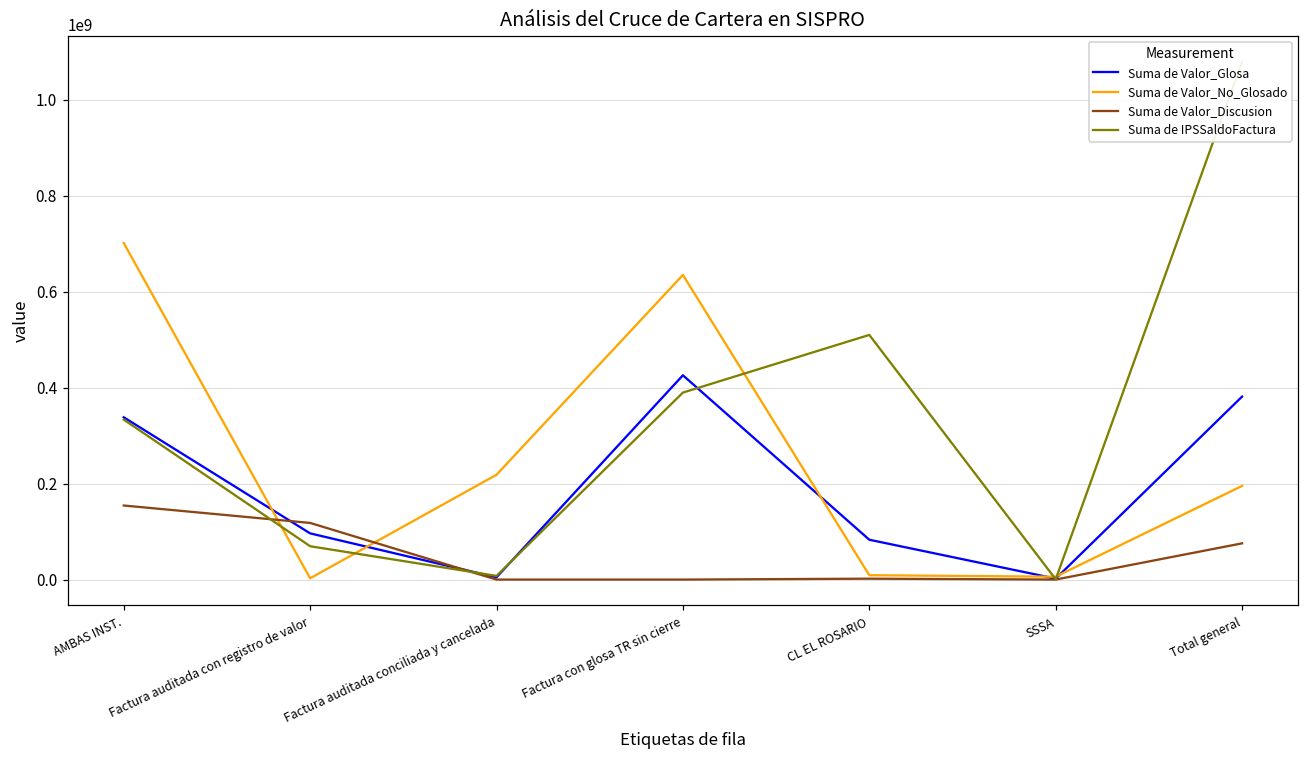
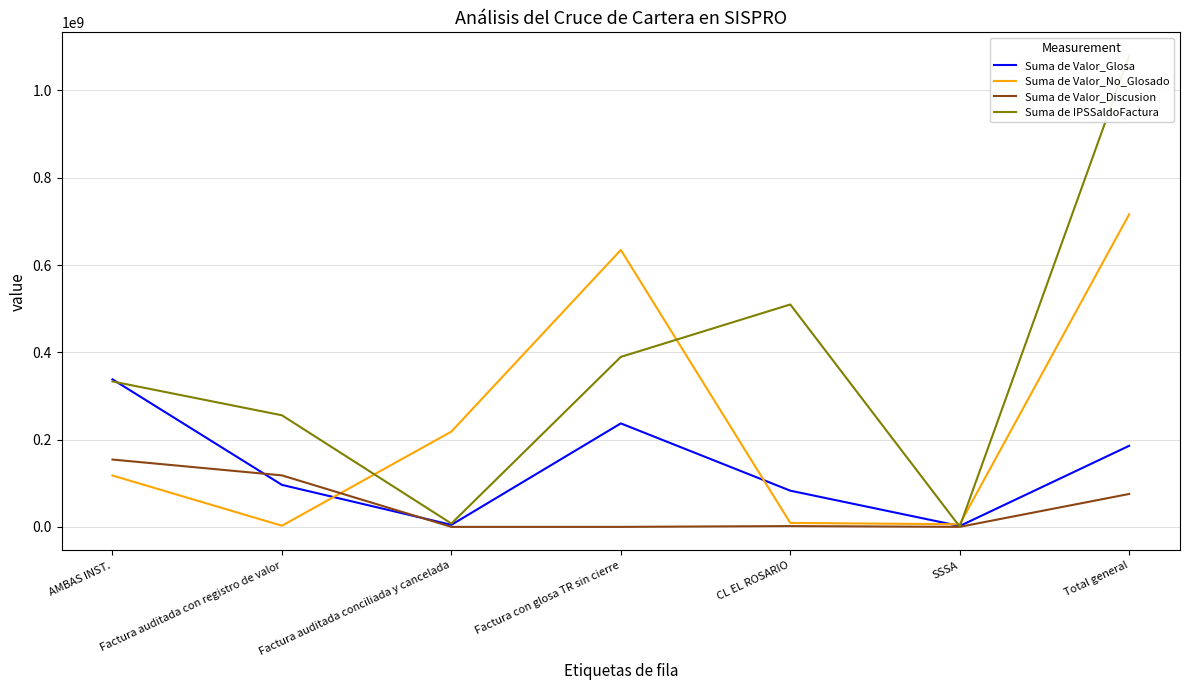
Suma de Valor_No_Glosado, AMBAS INST.: 700000000 -> 120000000
Suma de IPSSaldoFactura, Factura auditada con registro de valor: 70000000 -> 260000000
Suma de Valor_Glosa, Factura con glosa TR sin cierre: 430000000 -> 240000000
Suma de Valor_Glosa, Total general: 380000000 -> 190000000
Suma de Valor_No_Glosado, Total general: 200000000 -> 720000000
